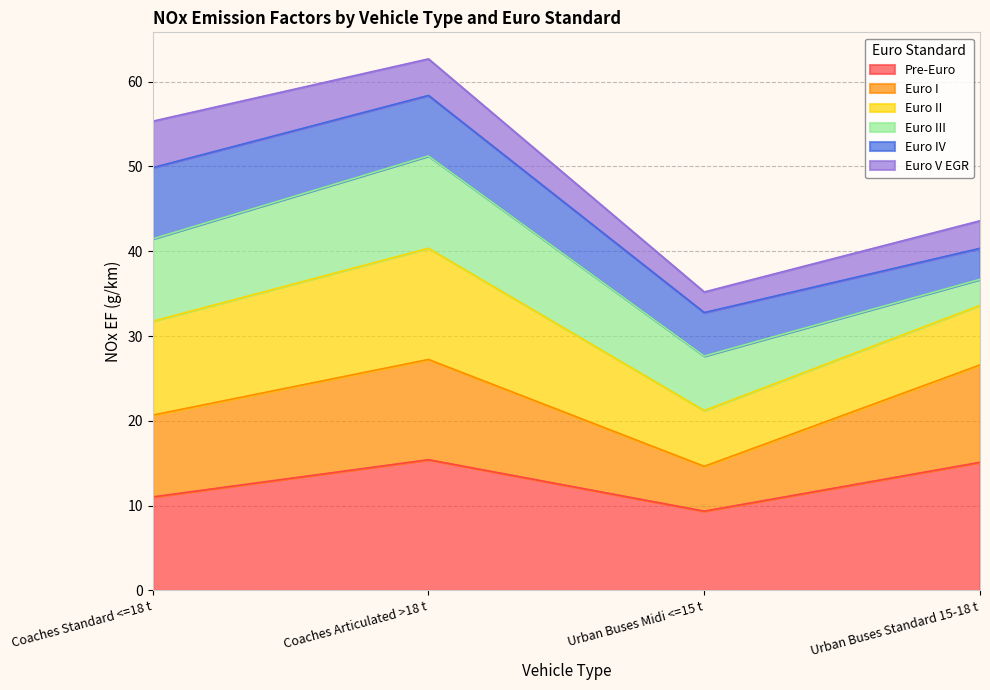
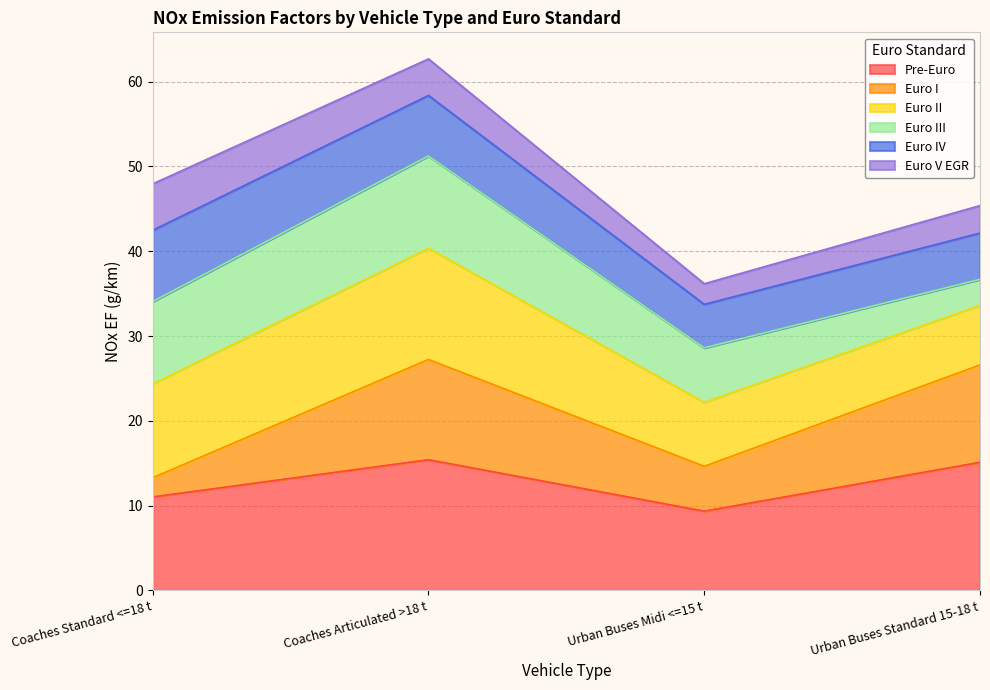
Euro I, Coaches Standard <=18 t: 10 -> 2
Euro II, Urban Buses Midi <=15 t: 7 -> 8
Euro IV, Urban Buses Standard 15-18 t: 4 -> 5
